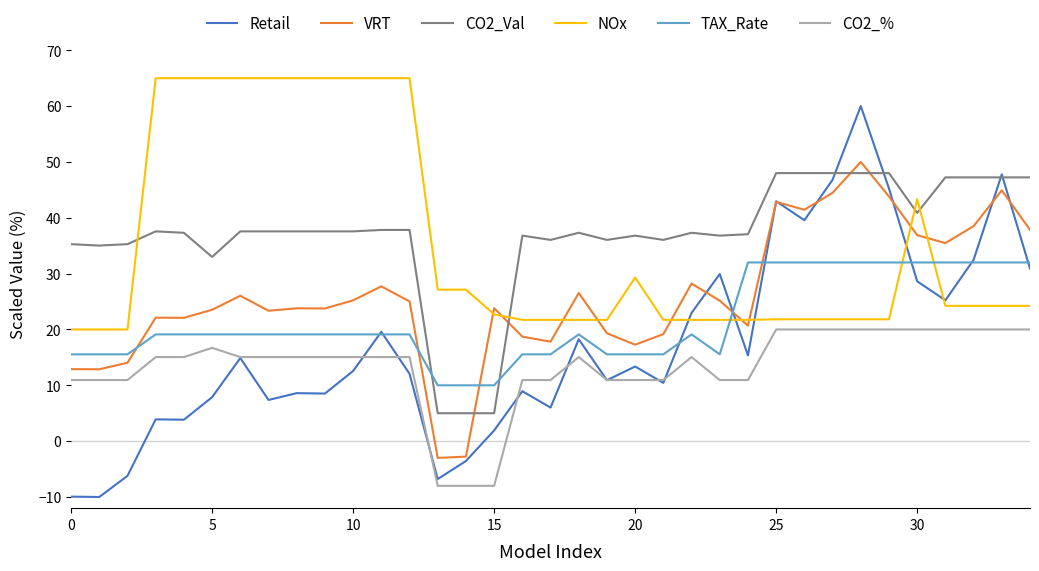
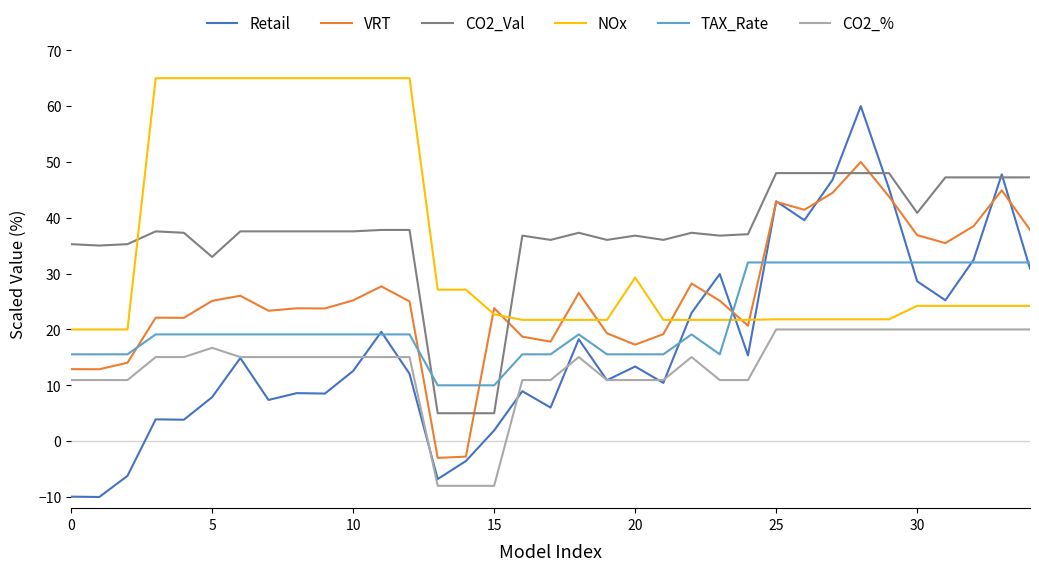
VRT, 5: 24 -> 25
NOx, 30: 43 -> 24
